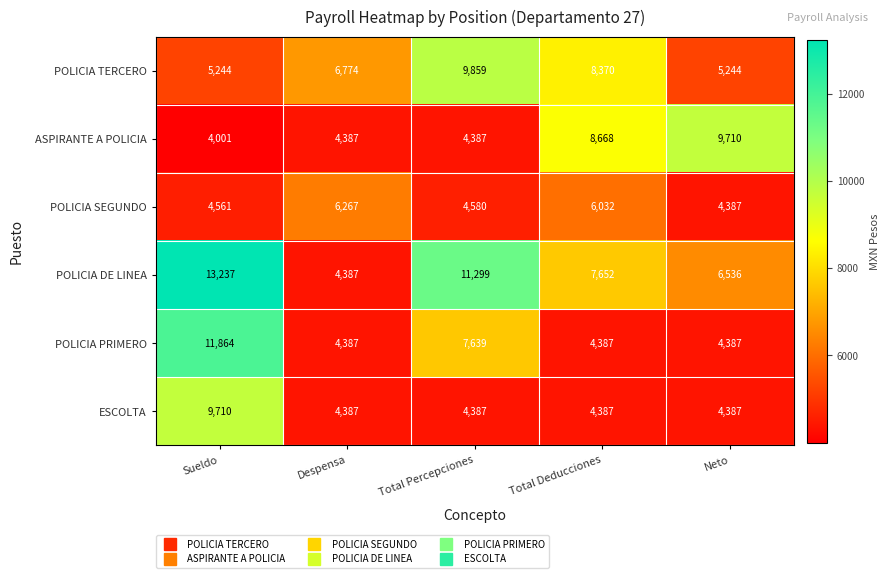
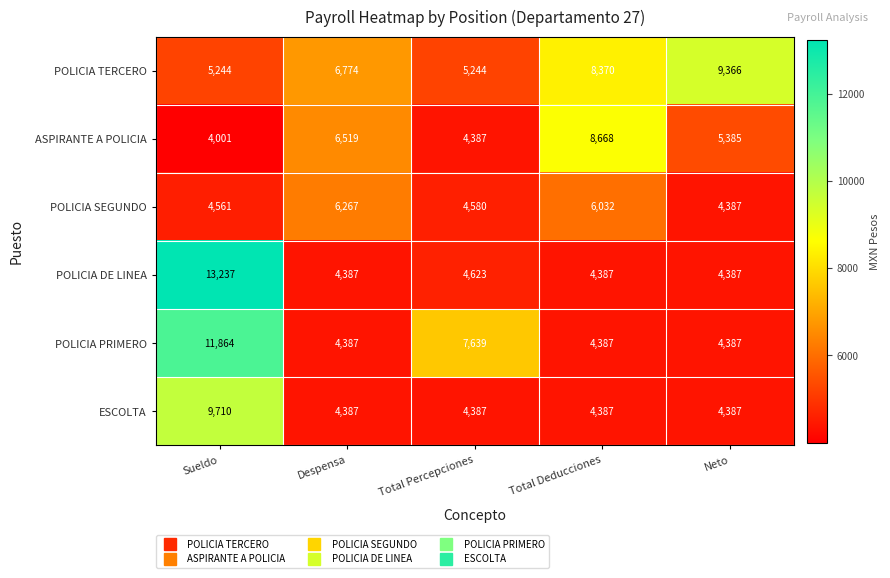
POLICIA TERCERO, Total Percepciones: 9,859 -> 5,244
POLICIA TERCERO, Neto: 5,244 -> 9,366
ASPIRANTE A POLICIA, Despensa: 4,387 -> 6,519
ASPIRANTE A POLICIA, Neto: 9,710 -> 5,385
POLICIA DE LINEA, Total Percepciones: 11,299 -> 4,623
POLICIA DE LINEA, Total Deducciones: 7,652 -> 4,387
POLICIA DE LINEA, Neto: 6,536 -> 4,387
